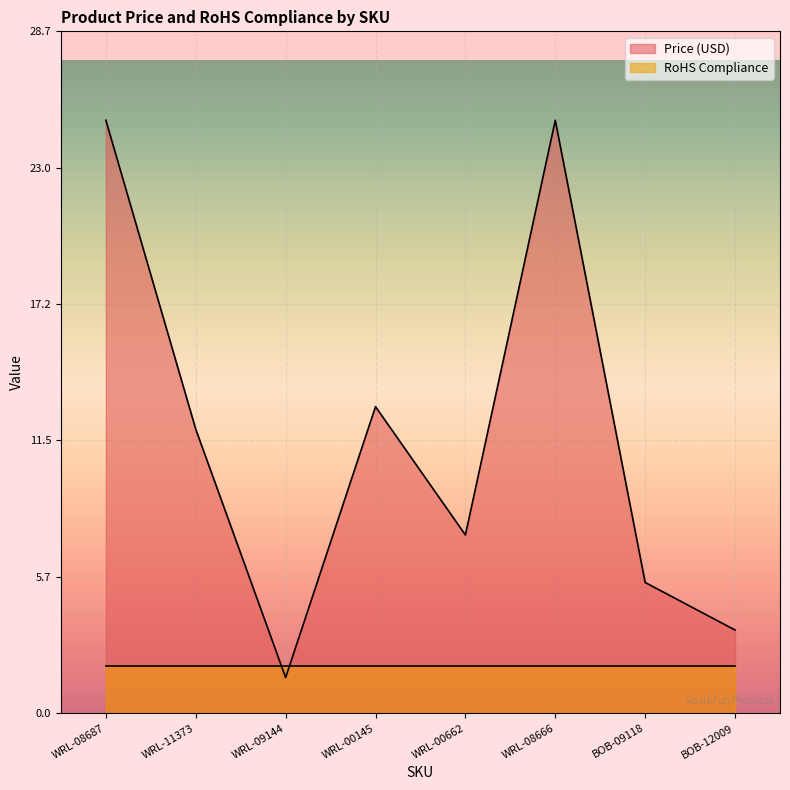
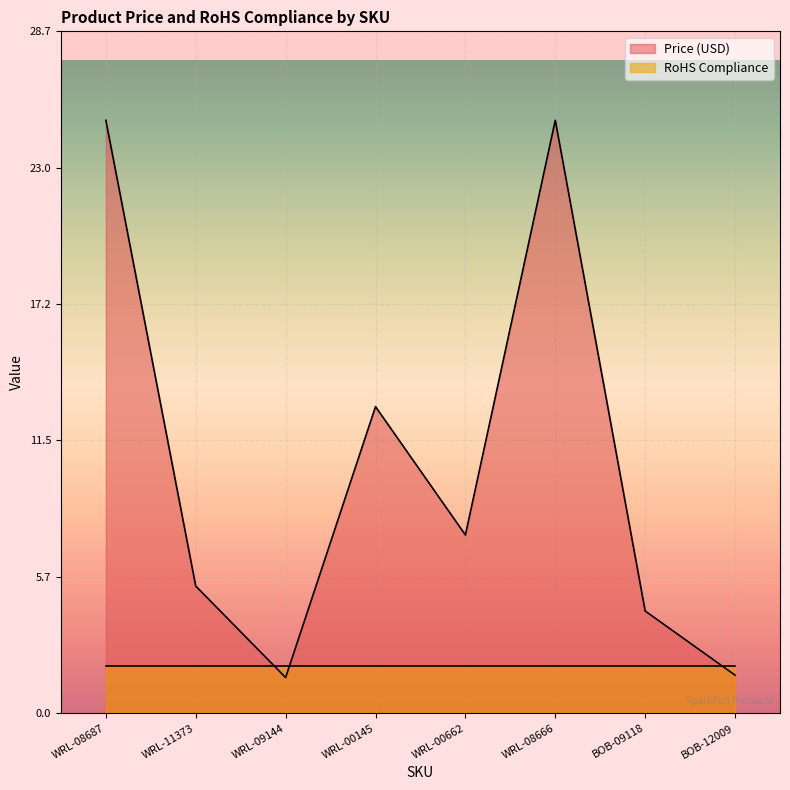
Price (USD), WRL-11373: 12.0 -> 5.4
Price (USD), BOB-09118: 5.5 -> 4.3
Price (USD), BOB-12009: 3.5 -> 1.6
